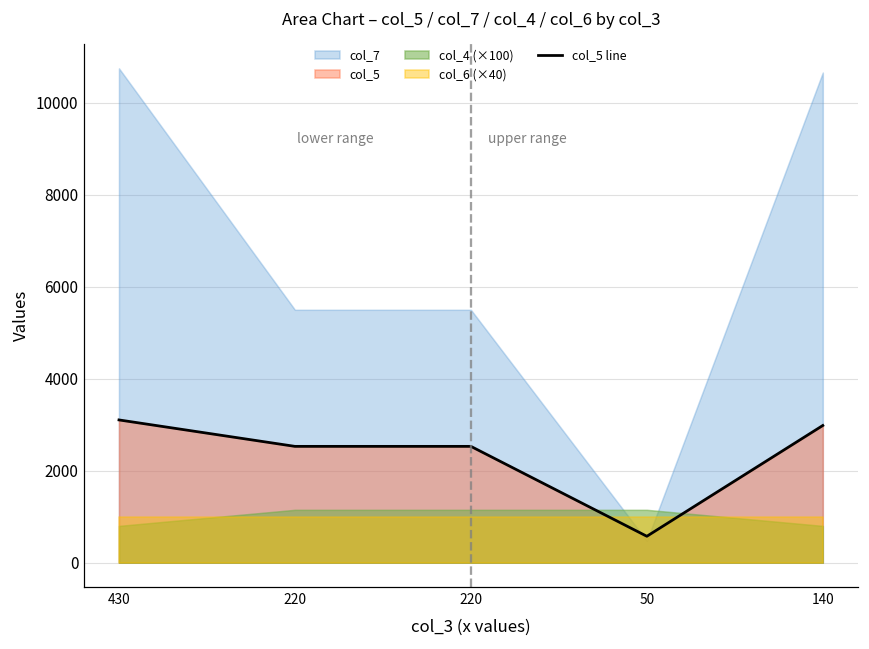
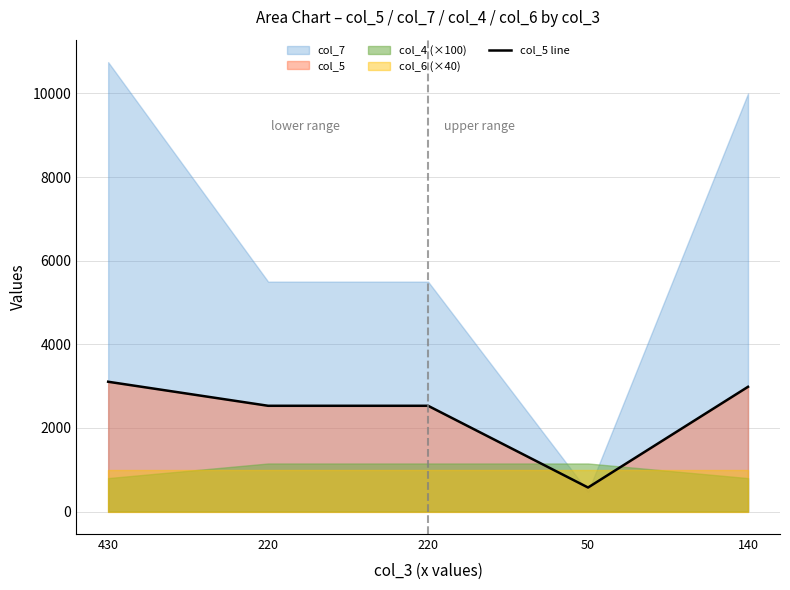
col_7, 140: 10700 -> 10000
